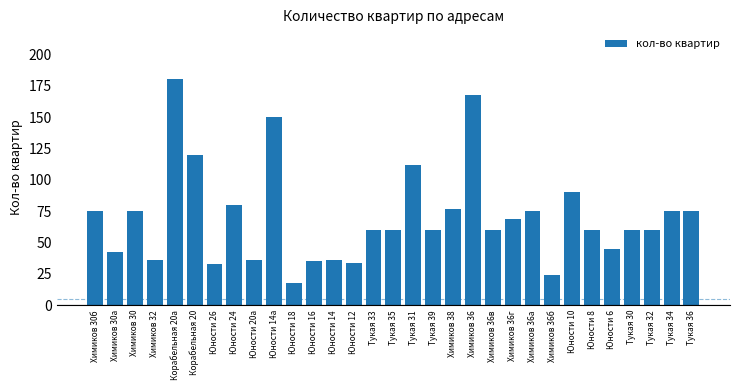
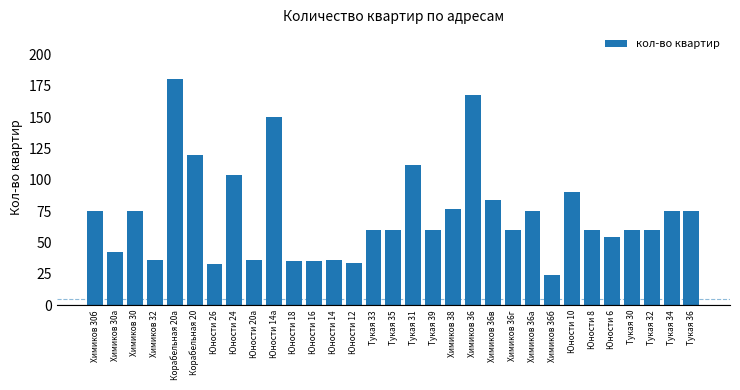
Юности 24: 80 -> 104
Юности 18: 18 -> 35
Химиков 36в: 60 -> 84
Химиков 36г: 69 -> 60
Юности 6: 45 -> 54
